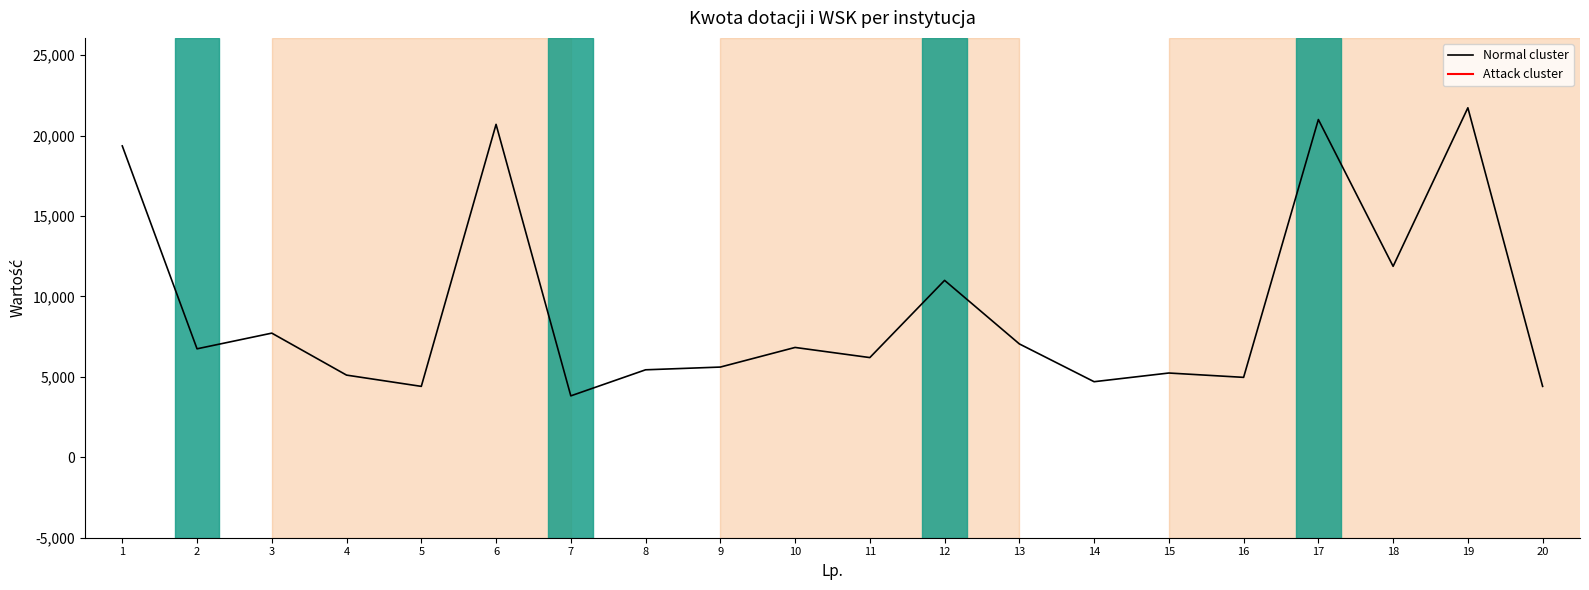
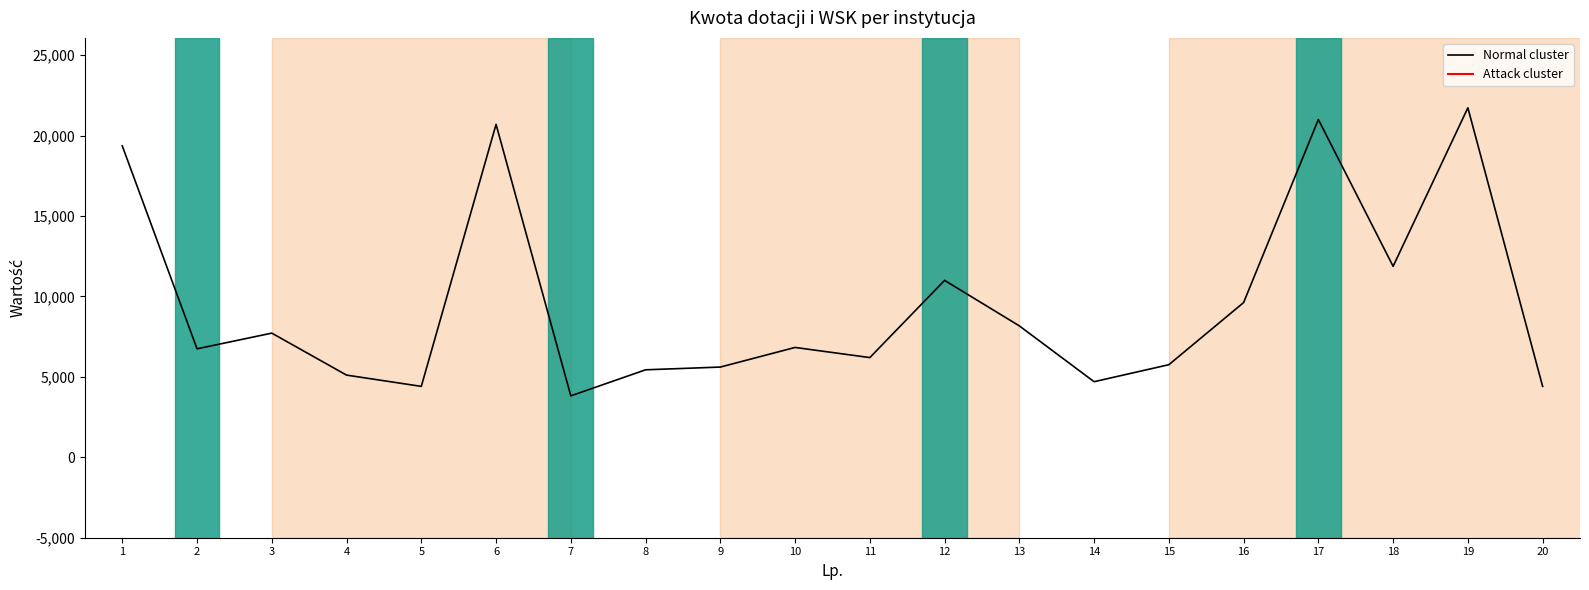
Normal cluster, 13: 7,100 -> 8,200
Normal cluster, 15: 5,200 -> 5,800
Normal cluster, 16: 5,000 -> 9,600
